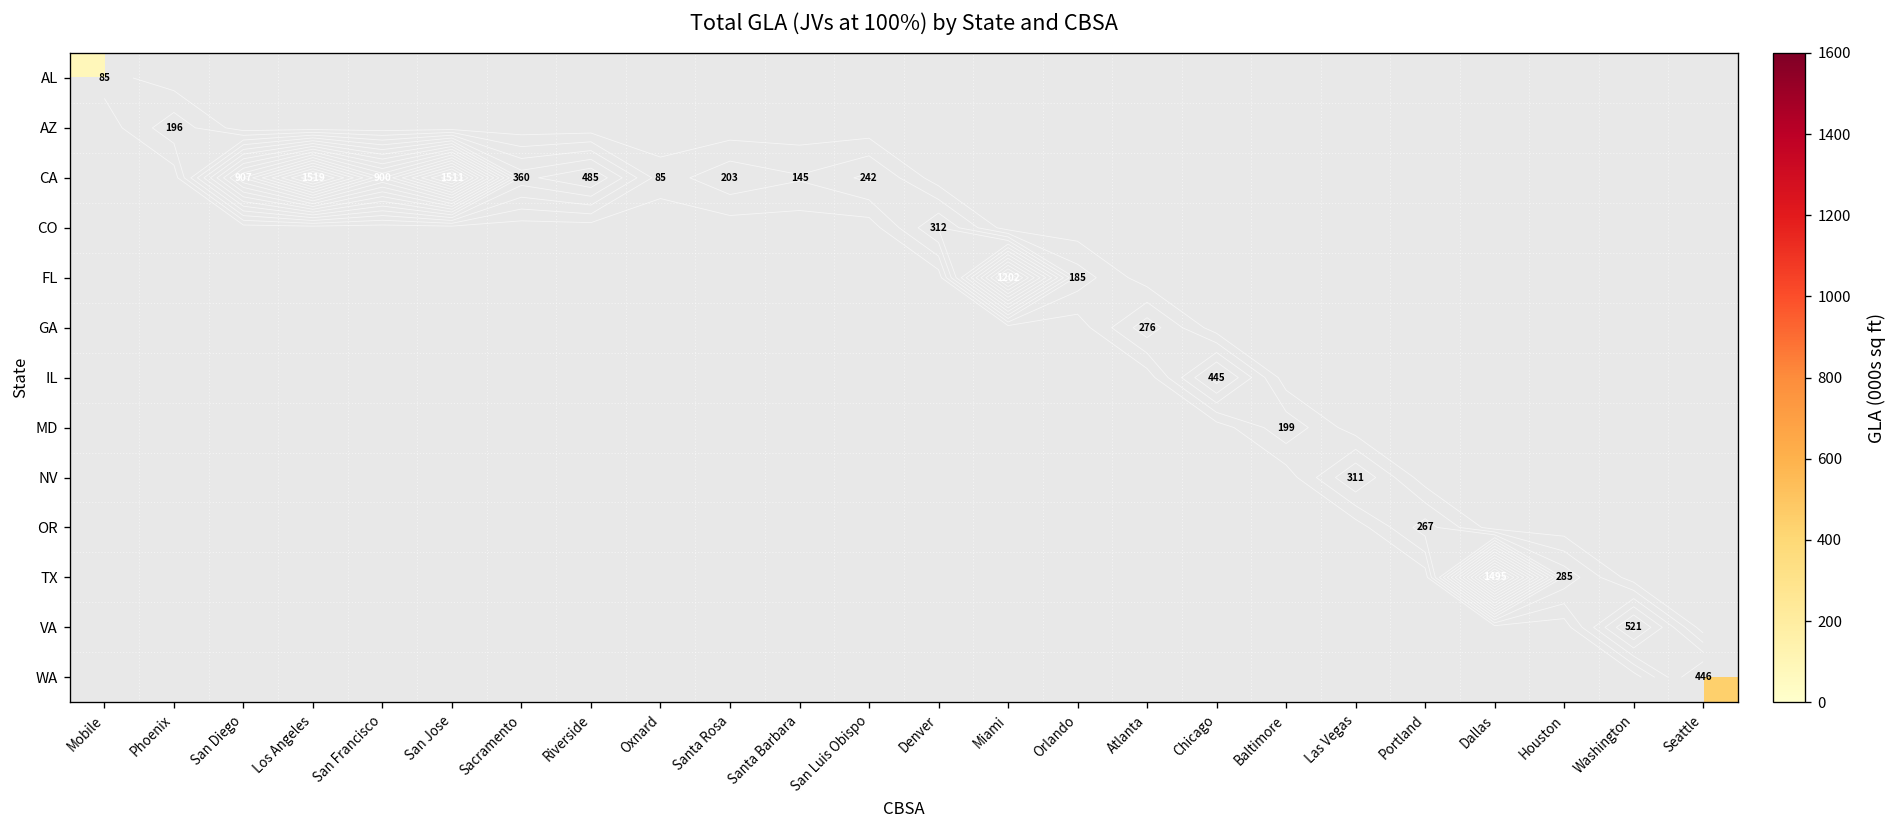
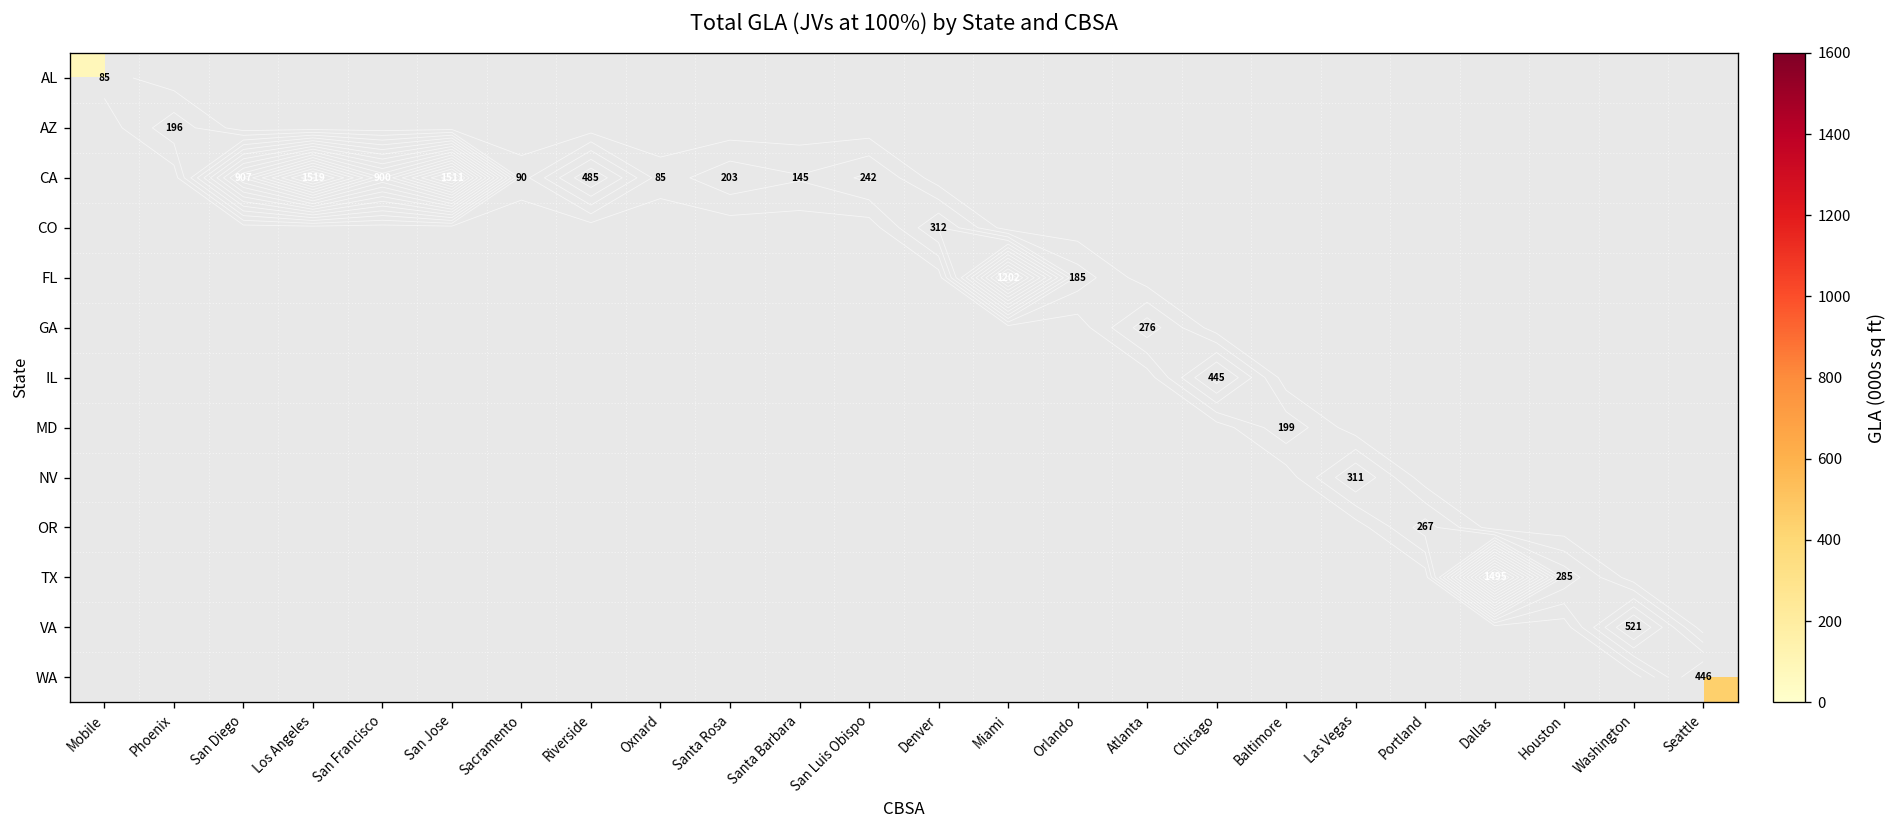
CA, Sacramento: 360 -> 90
